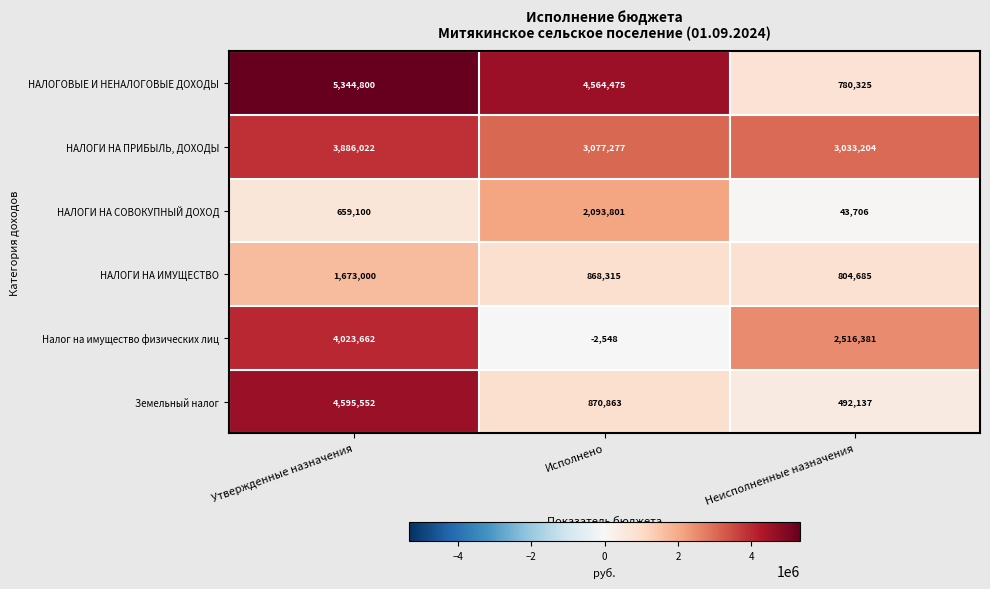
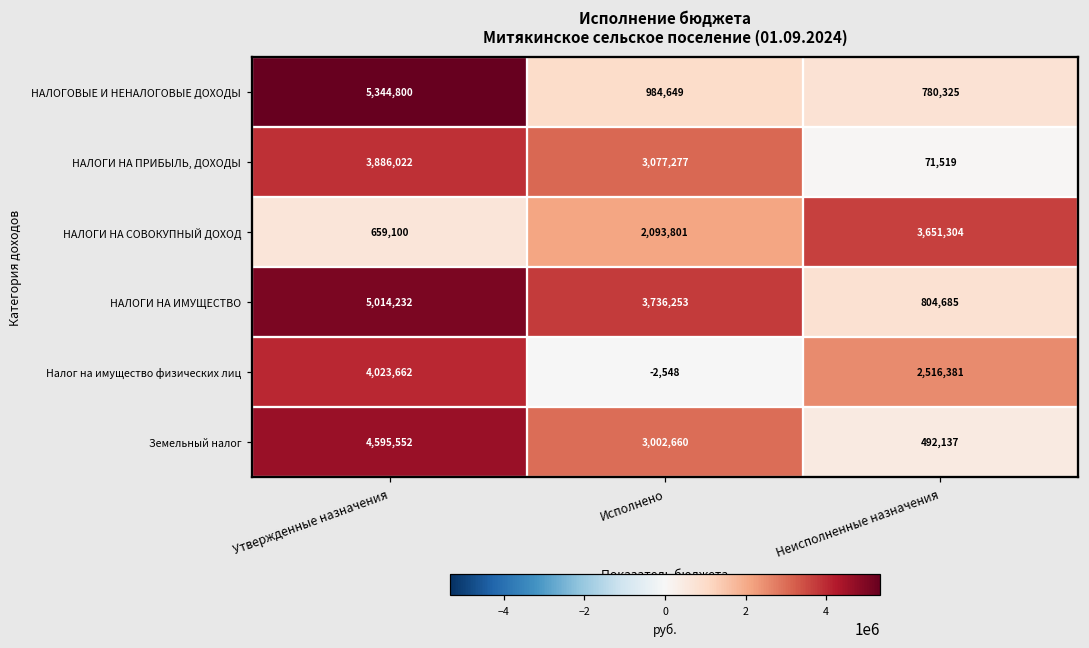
НАЛОГОВЫЕ И НЕНАЛОГОВЫЕ ДОХОДЫ, Исполнено: 4,564,475 -> 984,649
НАЛОГИ НА ПРИБЫЛЬ, ДОХОДЫ, Неисполненные назначения: 3,033,204 -> 71,519
НАЛОГИ НА СОВОКУПНЫЙ ДОХОД, Неисполненные назначения: 43,706 -> 3,651,304
НАЛОГИ НА ИМУЩЕСТВО, Утвержденные назначения: 1,673,000 -> 5,014,232
НАЛОГИ НА ИМУЩЕСТВО, Исполнено: 868,315 -> 3,736,253
Земельный налог, Исполнено: 870,863 -> 3,002,660
